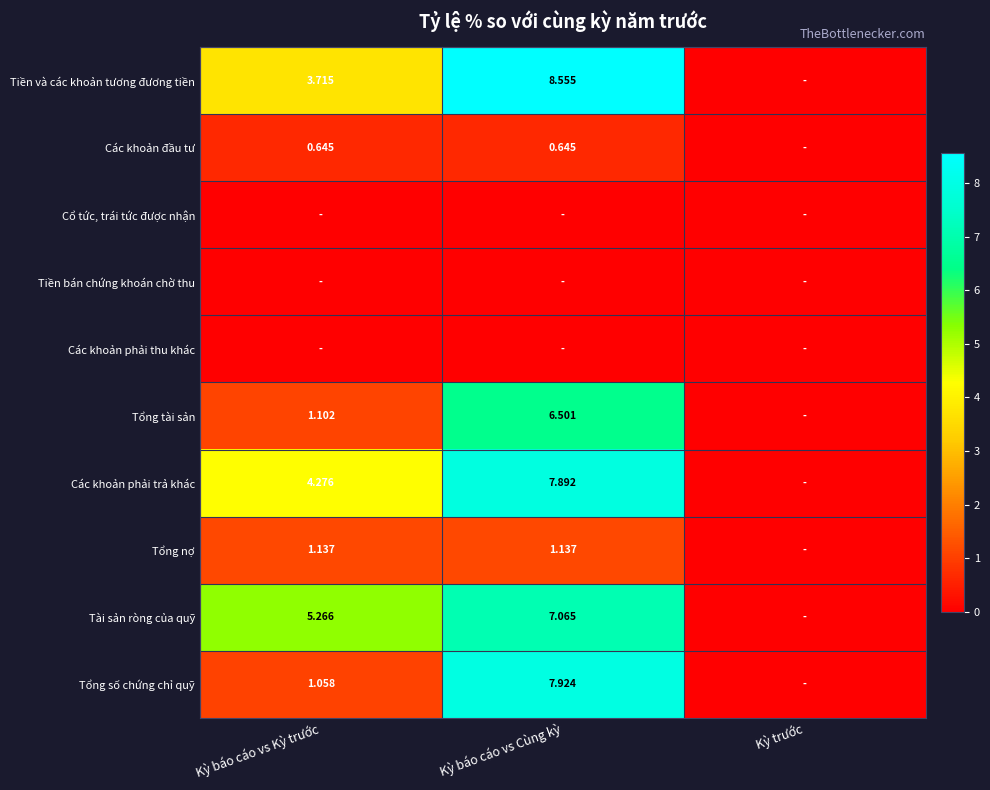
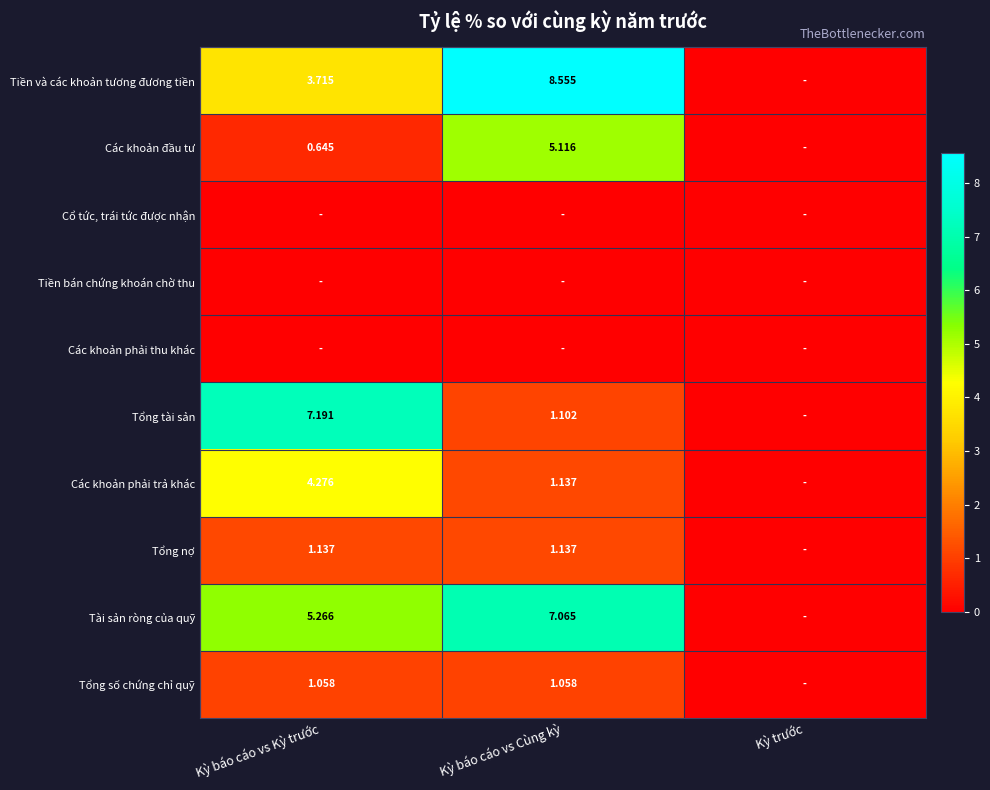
Các khoản đầu tư, Kỳ báo cáo vs Cùng kỳ: 0.645 -> 5.116
Tổng tài sản, Kỳ báo cáo vs Kỳ trước: 1.102 -> 7.191
Tổng tài sản, Kỳ báo cáo vs Cùng kỳ: 6.501 -> 1.102
Các khoản phải trả khác, Kỳ báo cáo vs Cùng kỳ: 7.892 -> 1.137
Tổng số chứng chỉ quỹ, Kỳ báo cáo vs Cùng kỳ: 7.924 -> 1.058
